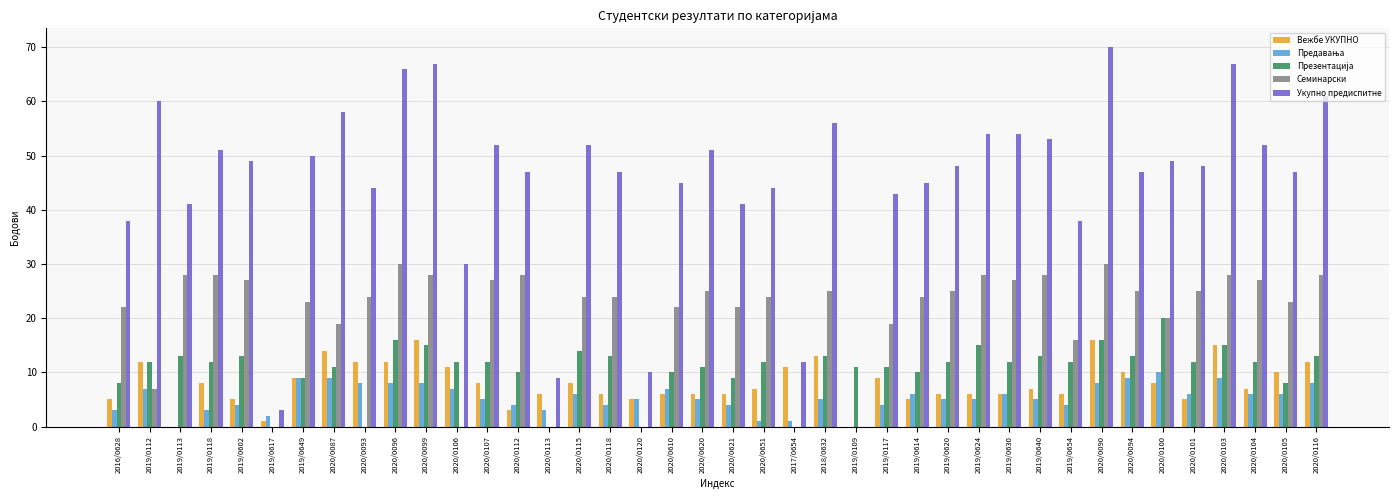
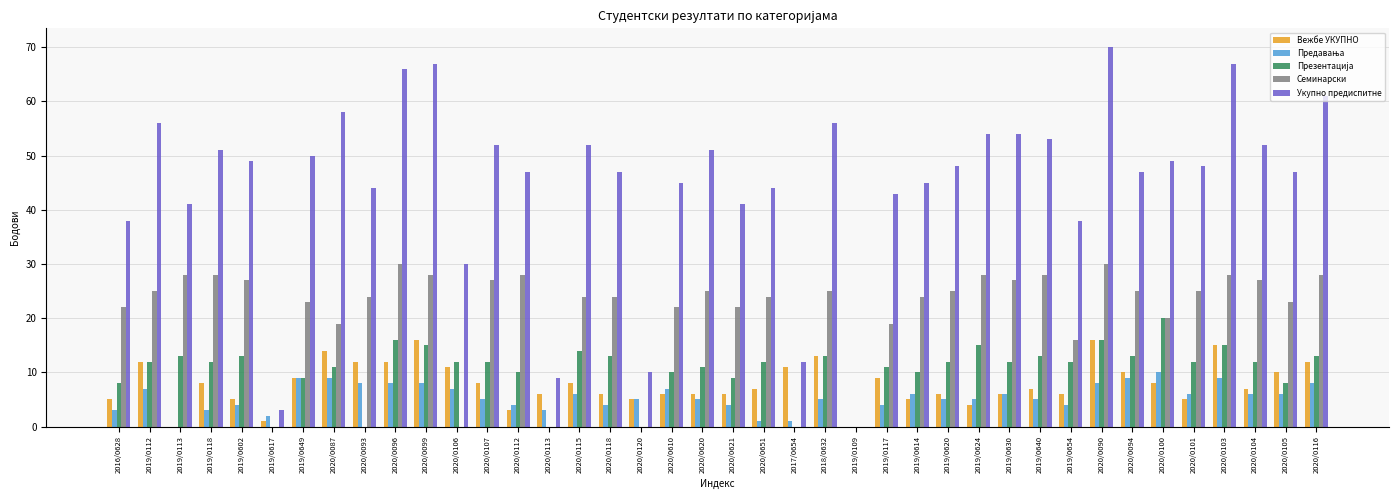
Семинарски, 2019/0112: 7 -> 25
Укупно предиспитне, 2019/0112: 60 -> 56
Презентација, 2019/0109: 11 -> 0
Вежбе УКУПНО, 2019/0624: 6 -> 4
